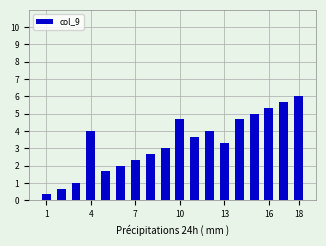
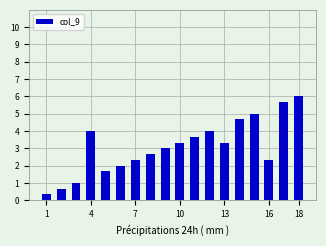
10: 4.7 -> 3.3
16: 5.3 -> 2.3
